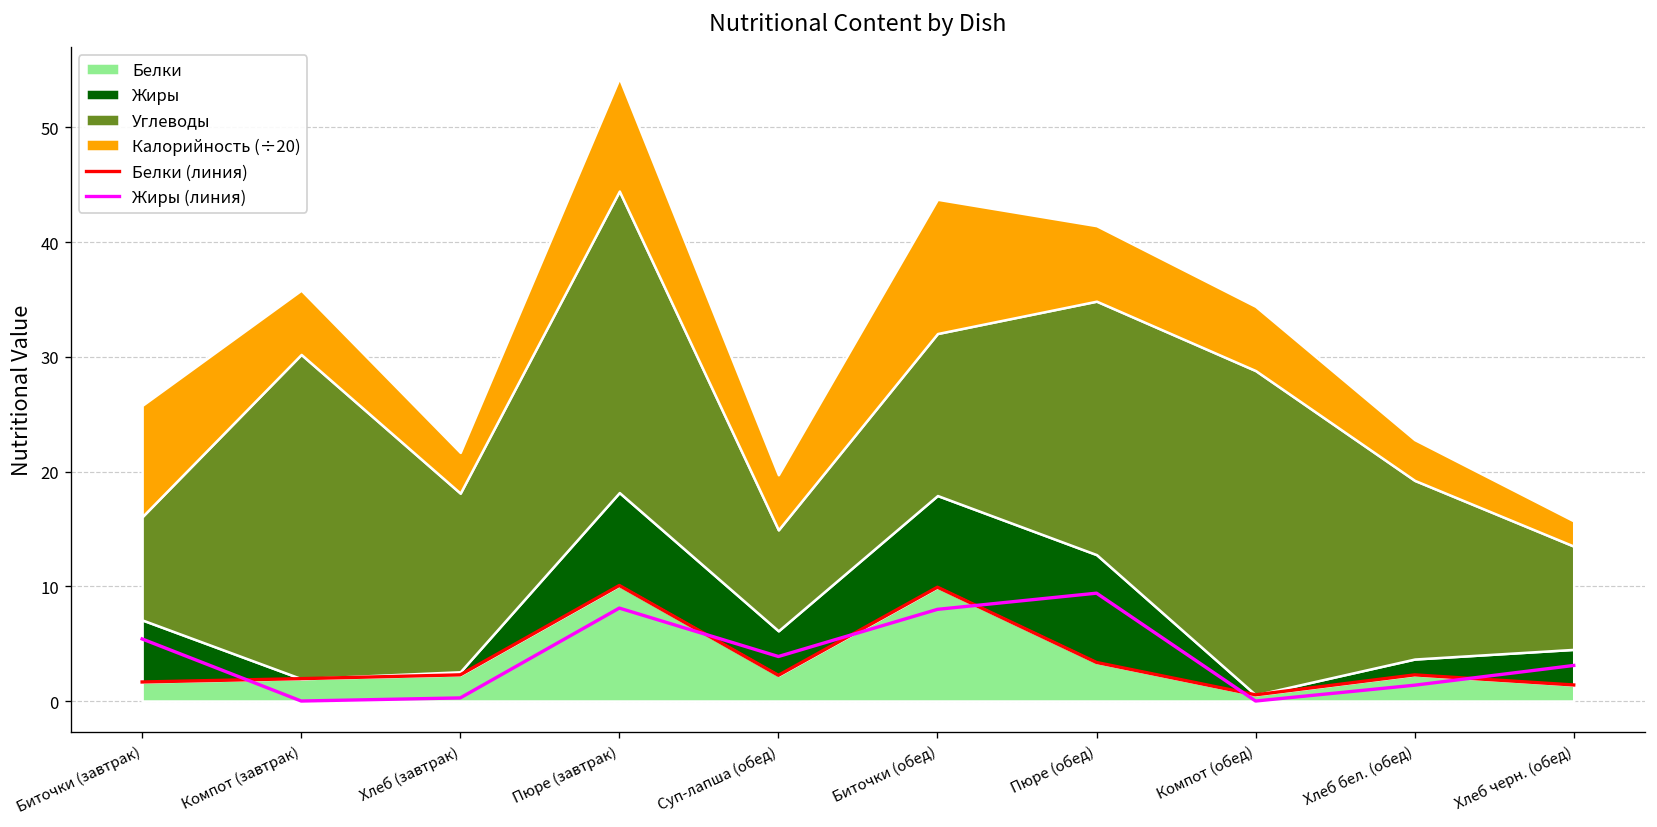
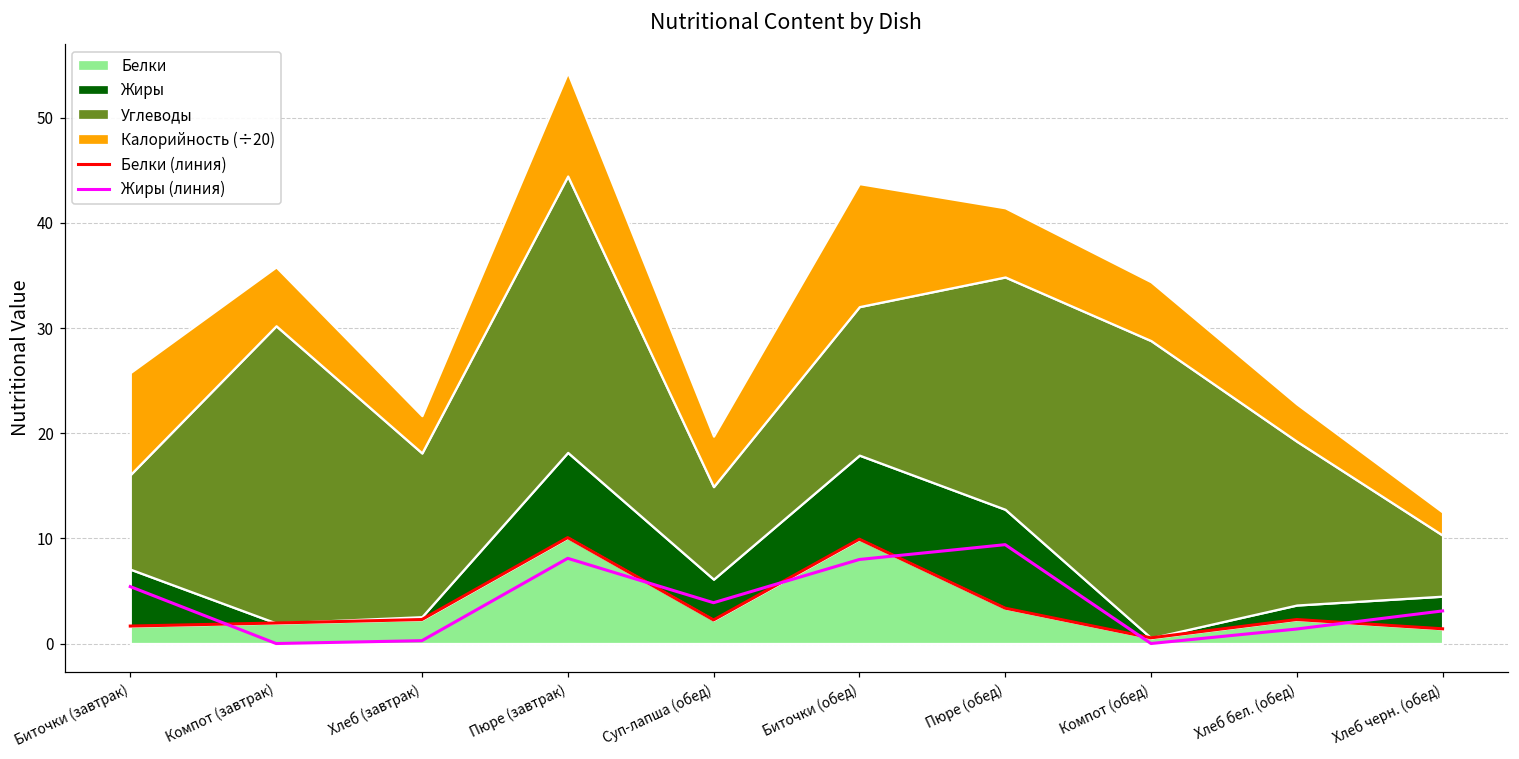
Углеводы, Хлеб черн. (обед): 9 -> 6
